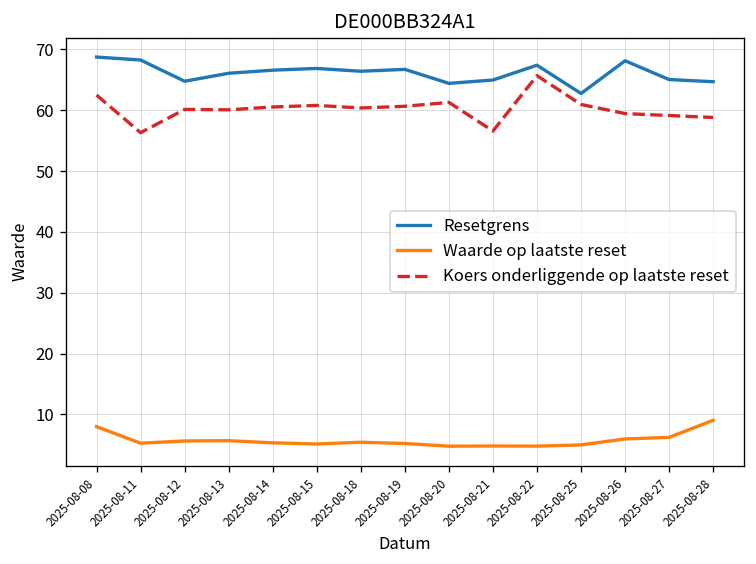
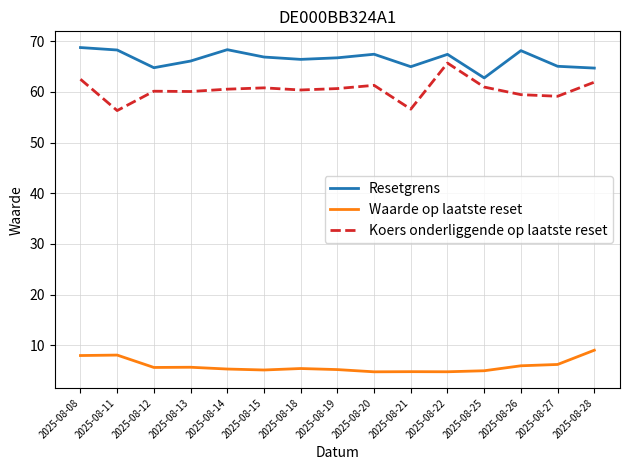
Waarde op laatste reset, 2025-08-11: 5 -> 8
Resetgrens, 2025-08-14: 67 -> 68
Resetgrens, 2025-08-20: 64 -> 67
Koers onderliggende op laatste reset, 2025-08-28: 59 -> 62
